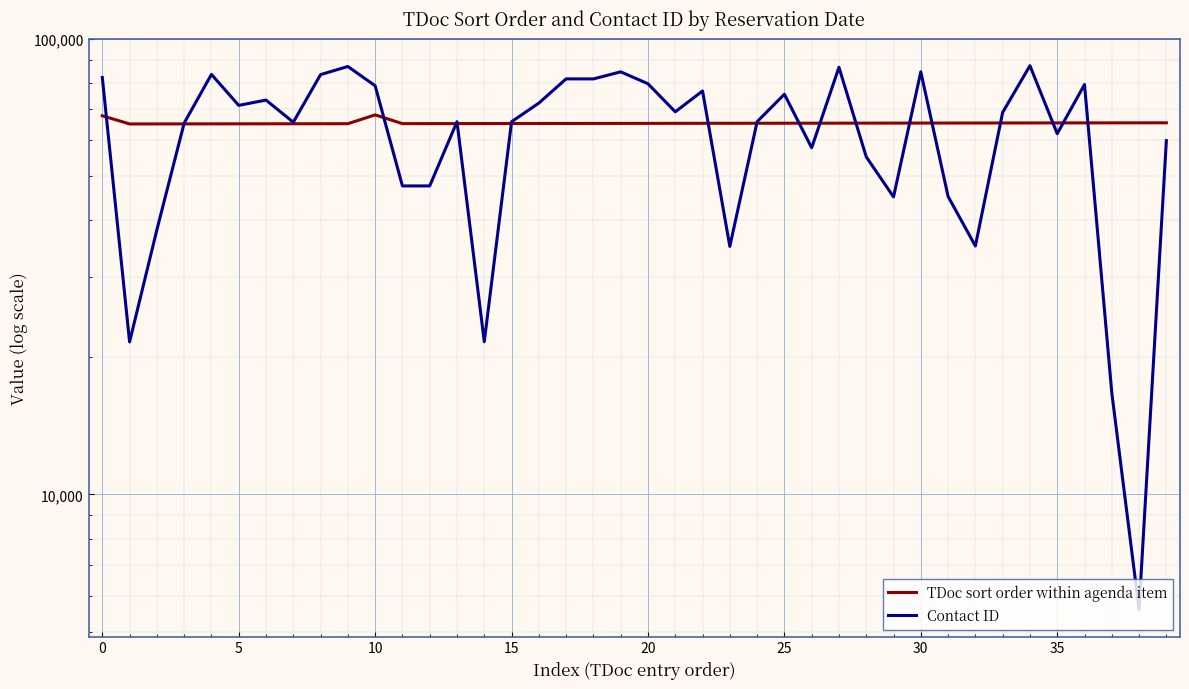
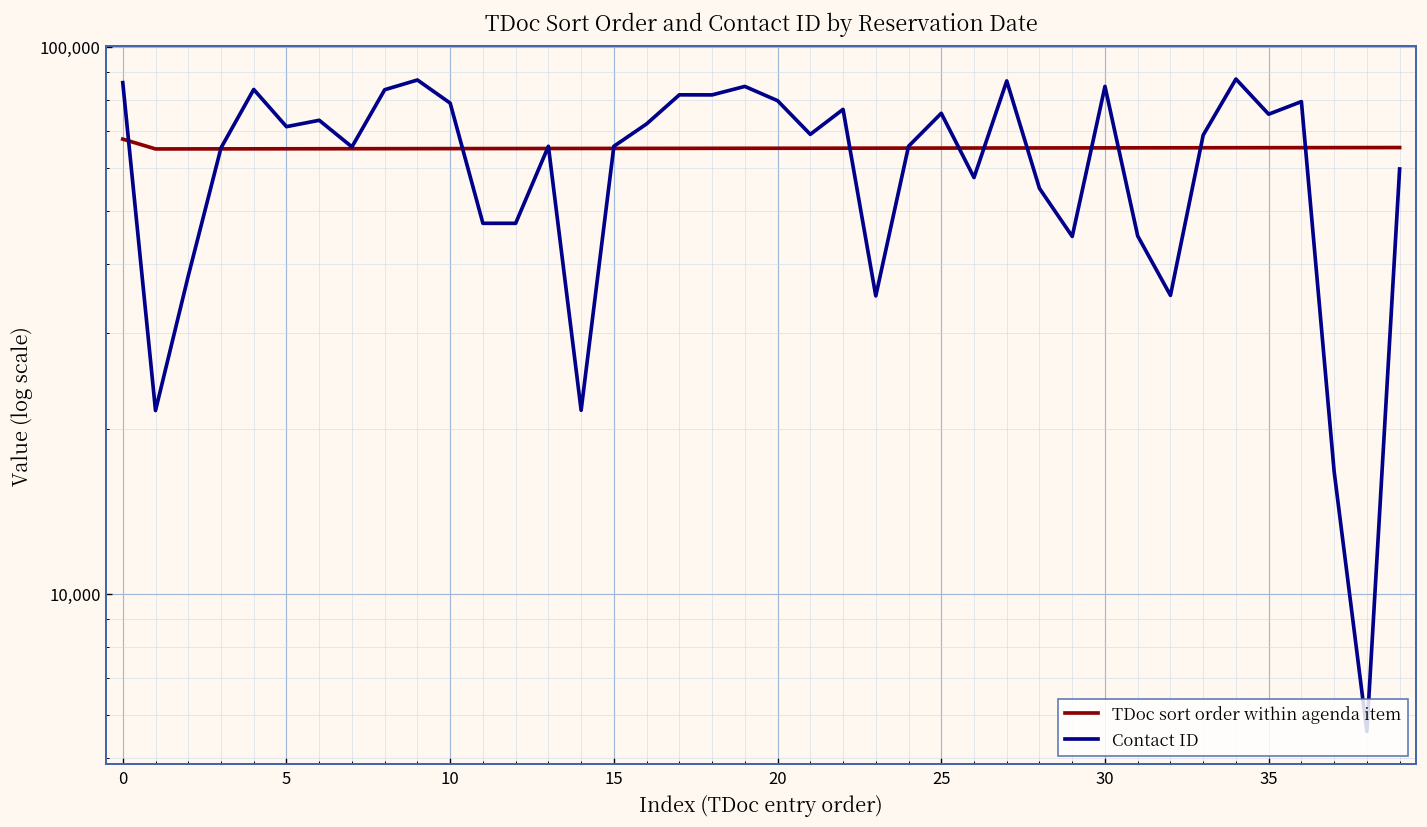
Contact ID, 0: 82,000 -> 86,000
TDoc sort order within agenda item, 10: 68,000 -> 65,000
Contact ID, 35: 62,000 -> 75,000
